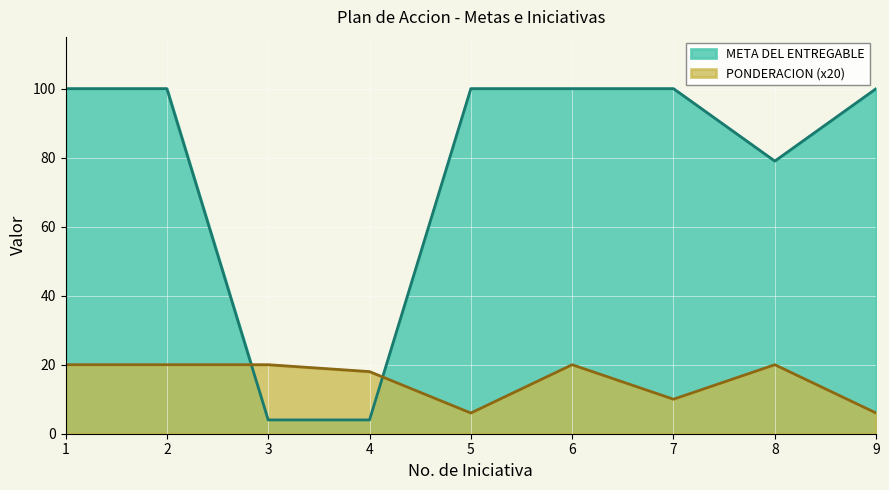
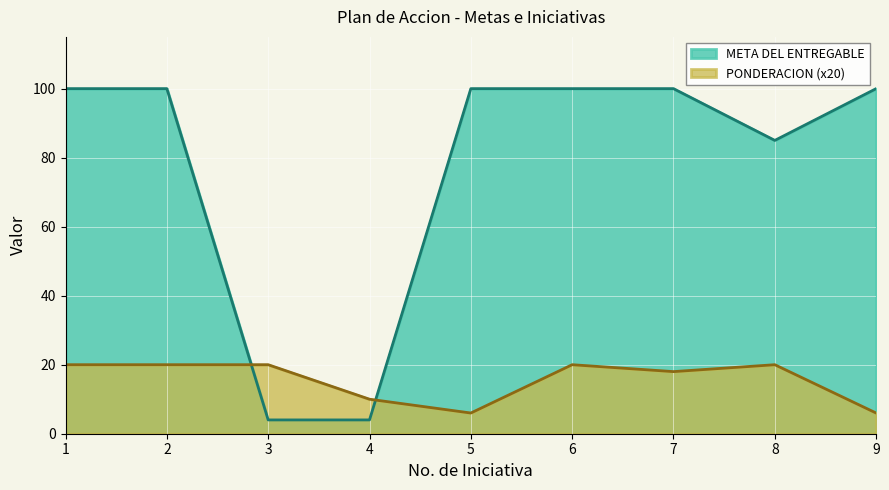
PONDERACION (x20), 4: 18 -> 10
PONDERACION (x20), 7: 10 -> 18
META DEL ENTREGABLE, 8: 79 -> 85
